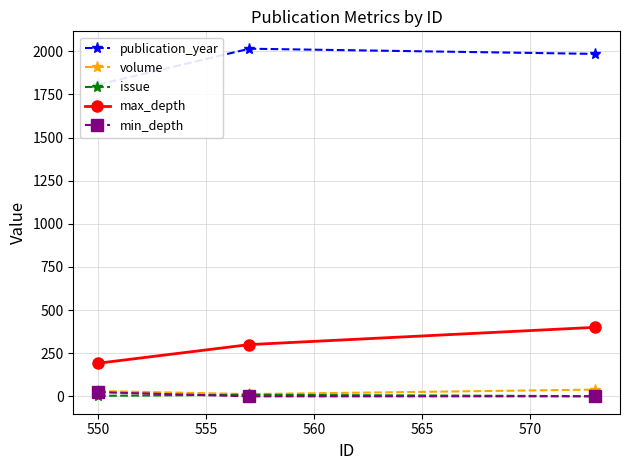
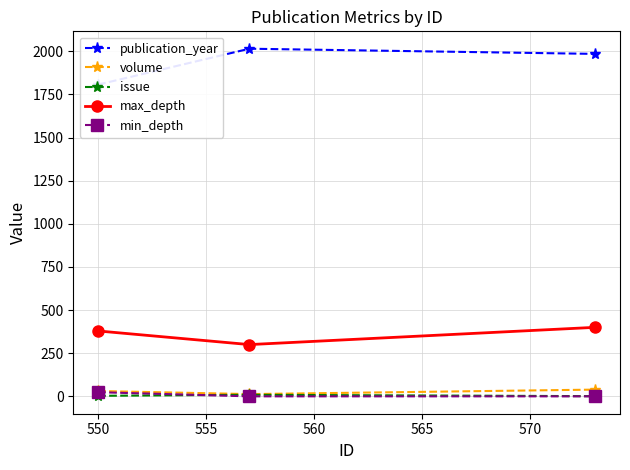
max_depth, 550: 190 -> 380
